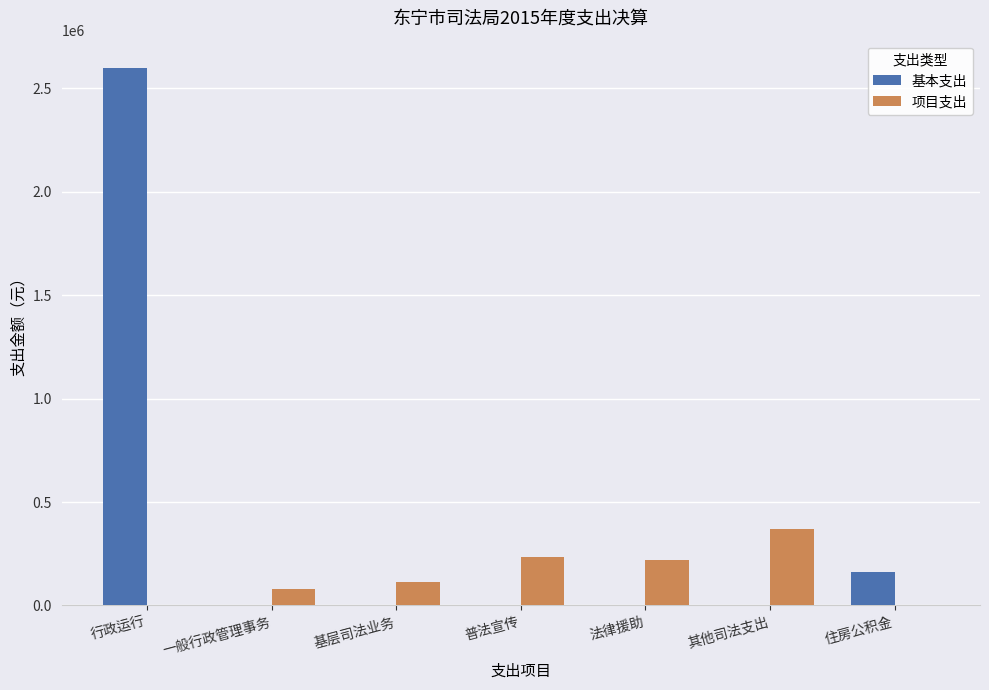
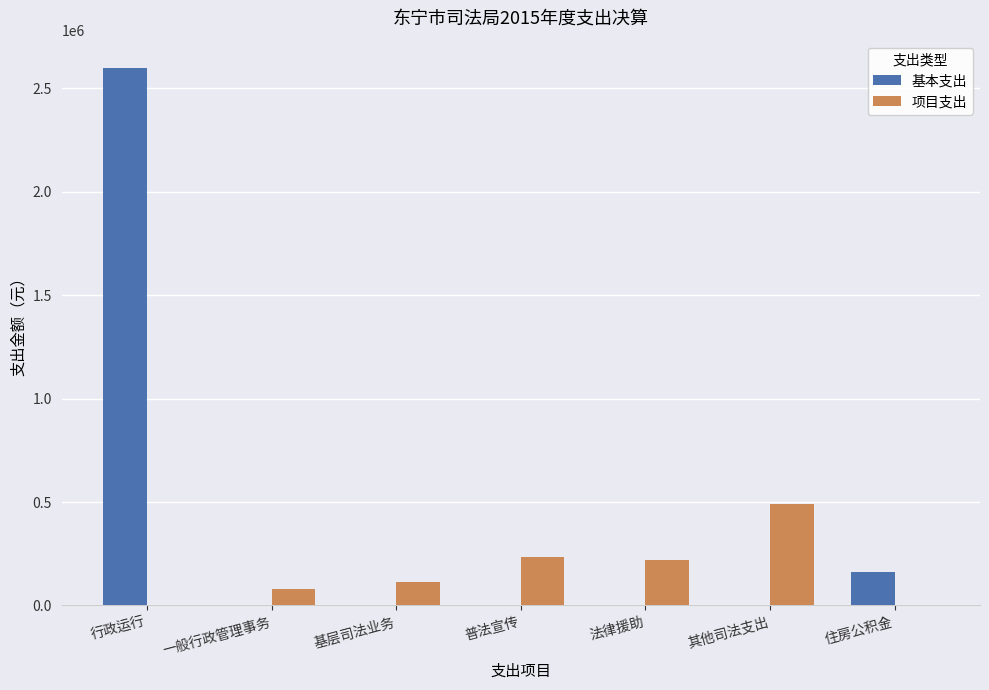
项目支出, 其他司法支出: 370000 -> 490000
